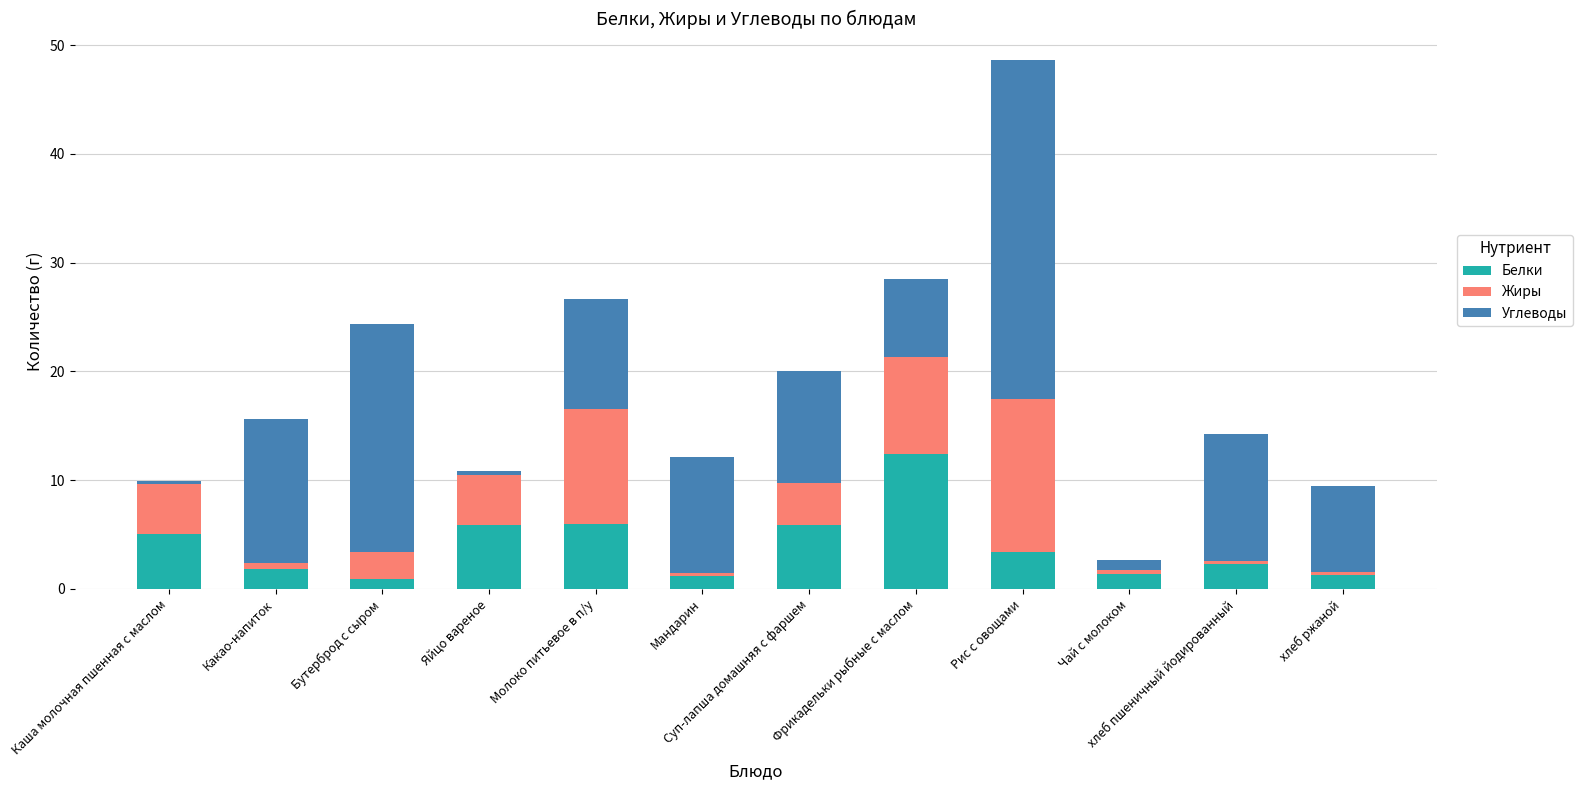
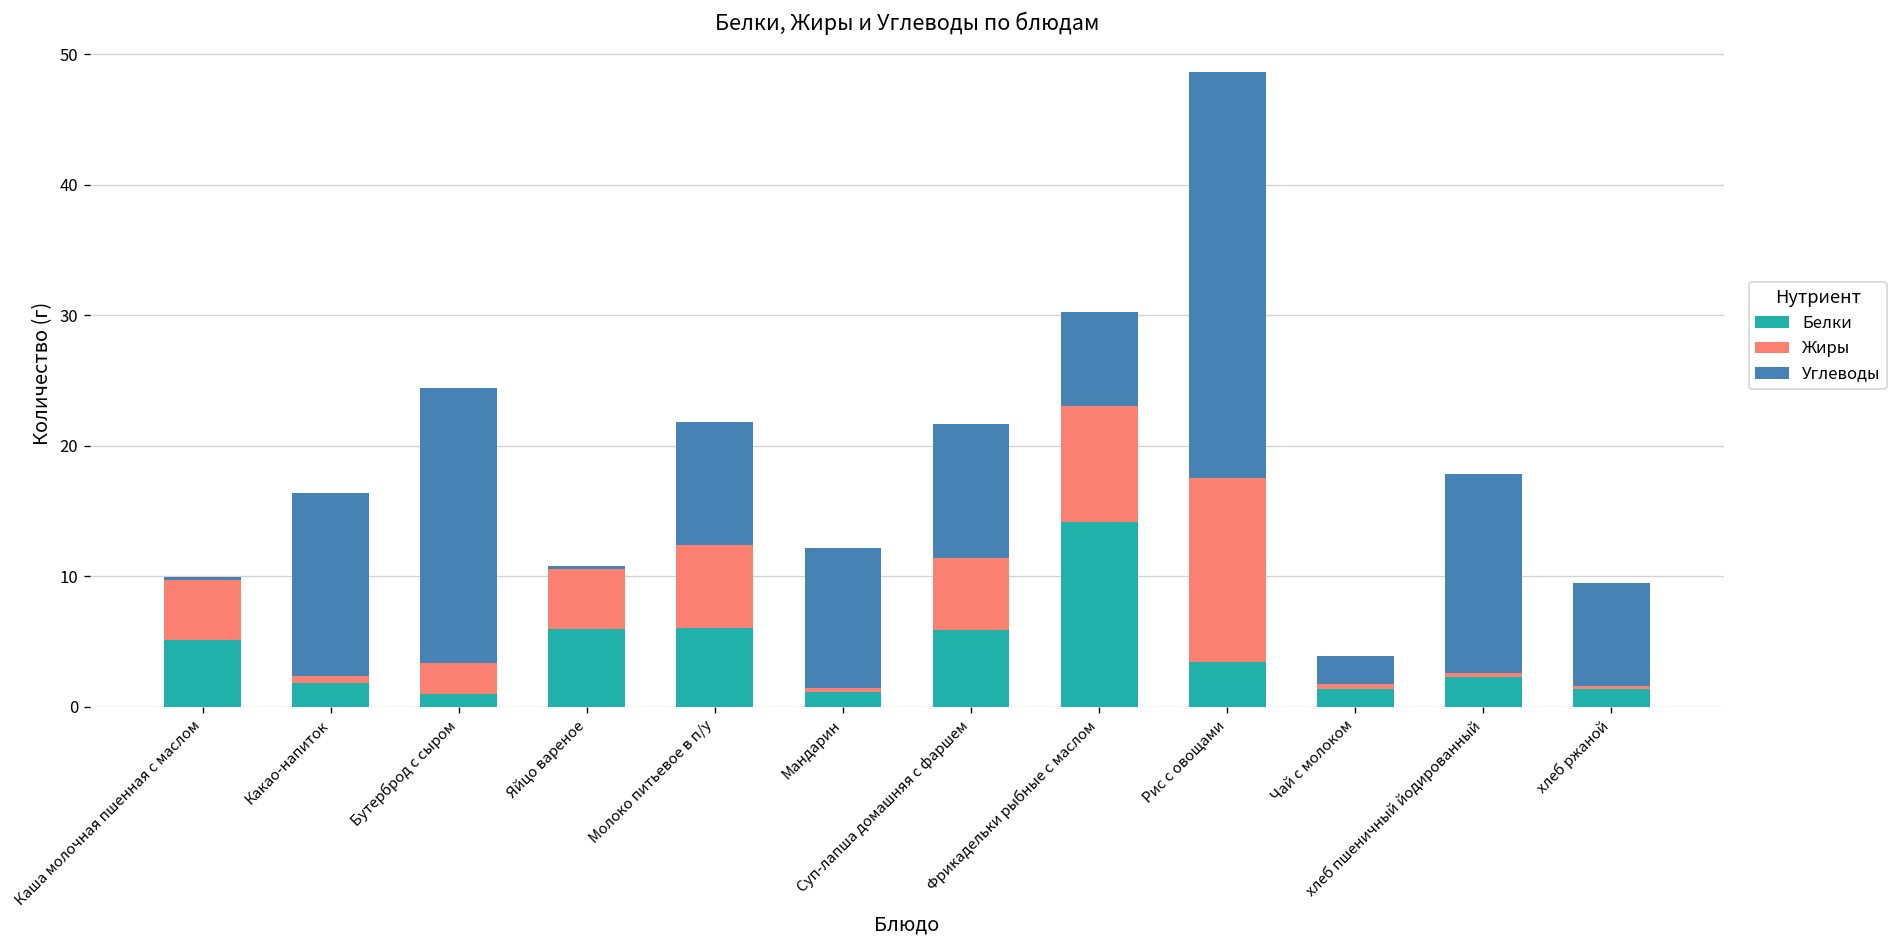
Углеводы, Какао-напиток: 13.2 -> 14.0
Жиры, Молоко питьевое в п/у: 10.5 -> 6.4
Углеводы, Молоко питьевое в п/у: 10.2 -> 9.4
Жиры, Суп-лапша домашняя с фаршем: 3.9 -> 5.5
Белки, Фрикадельки рыбные с маслом: 12.4 -> 14.2
Углеводы, Чай с молоком: 0.9 -> 2.1
Углеводы, хлеб пшеничный йодированный: 11.7 -> 15.3
